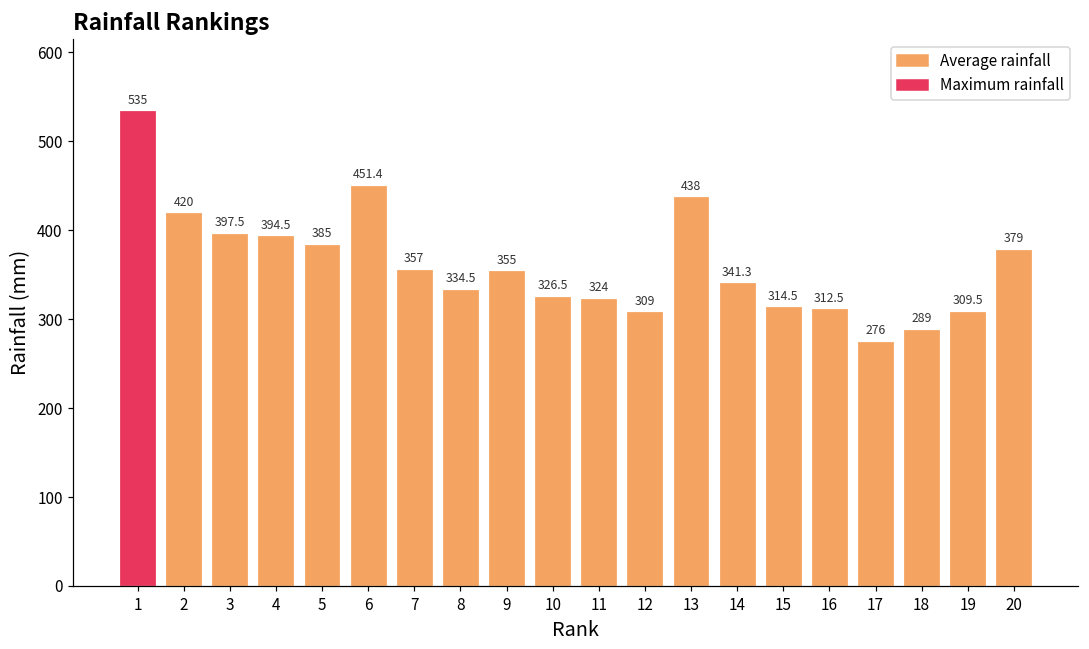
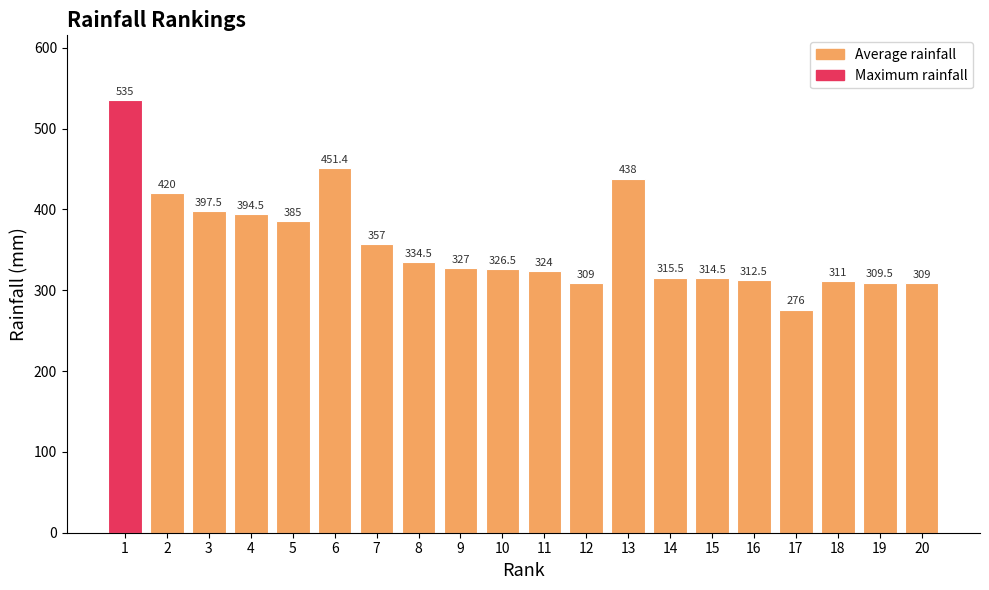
9: 355 -> 327
14: 341.3 -> 315.5
18: 289 -> 311
20: 379 -> 309
